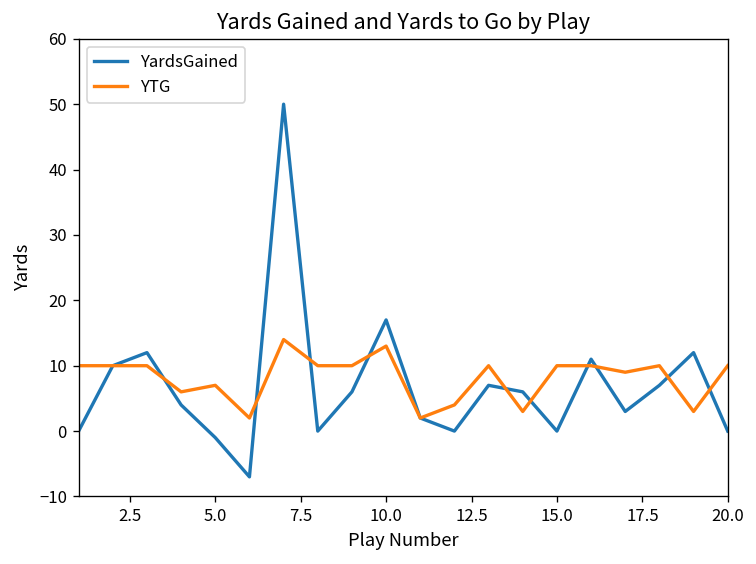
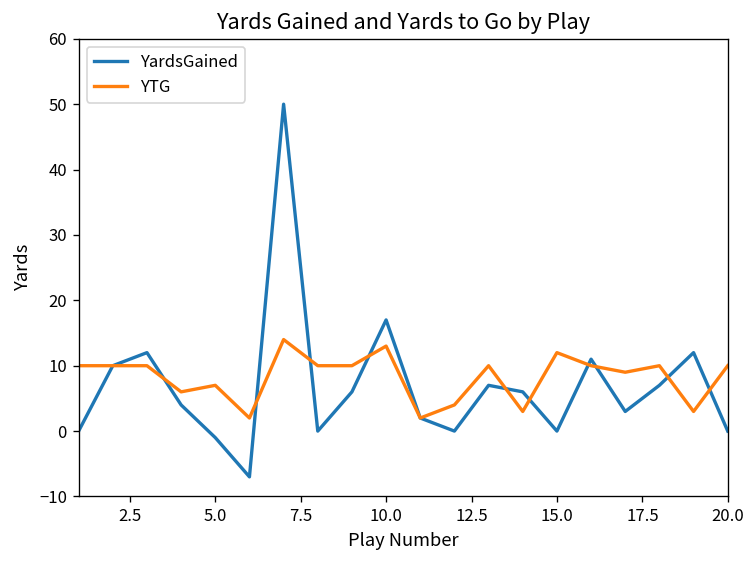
YTG, 15.0: 10 -> 12
